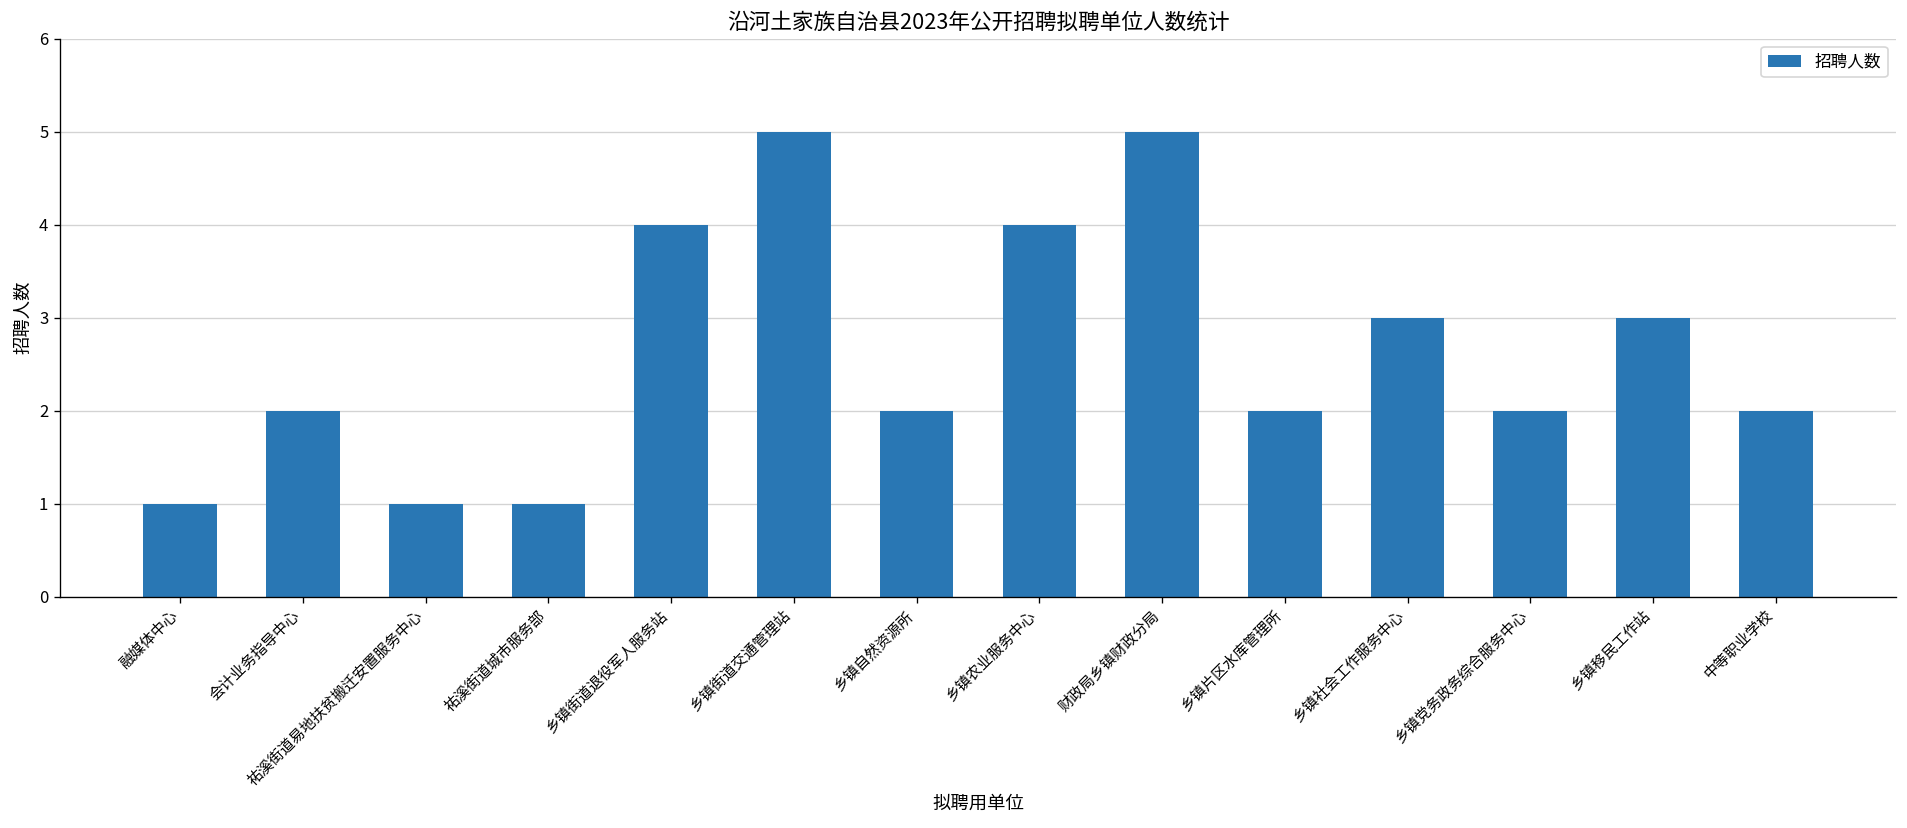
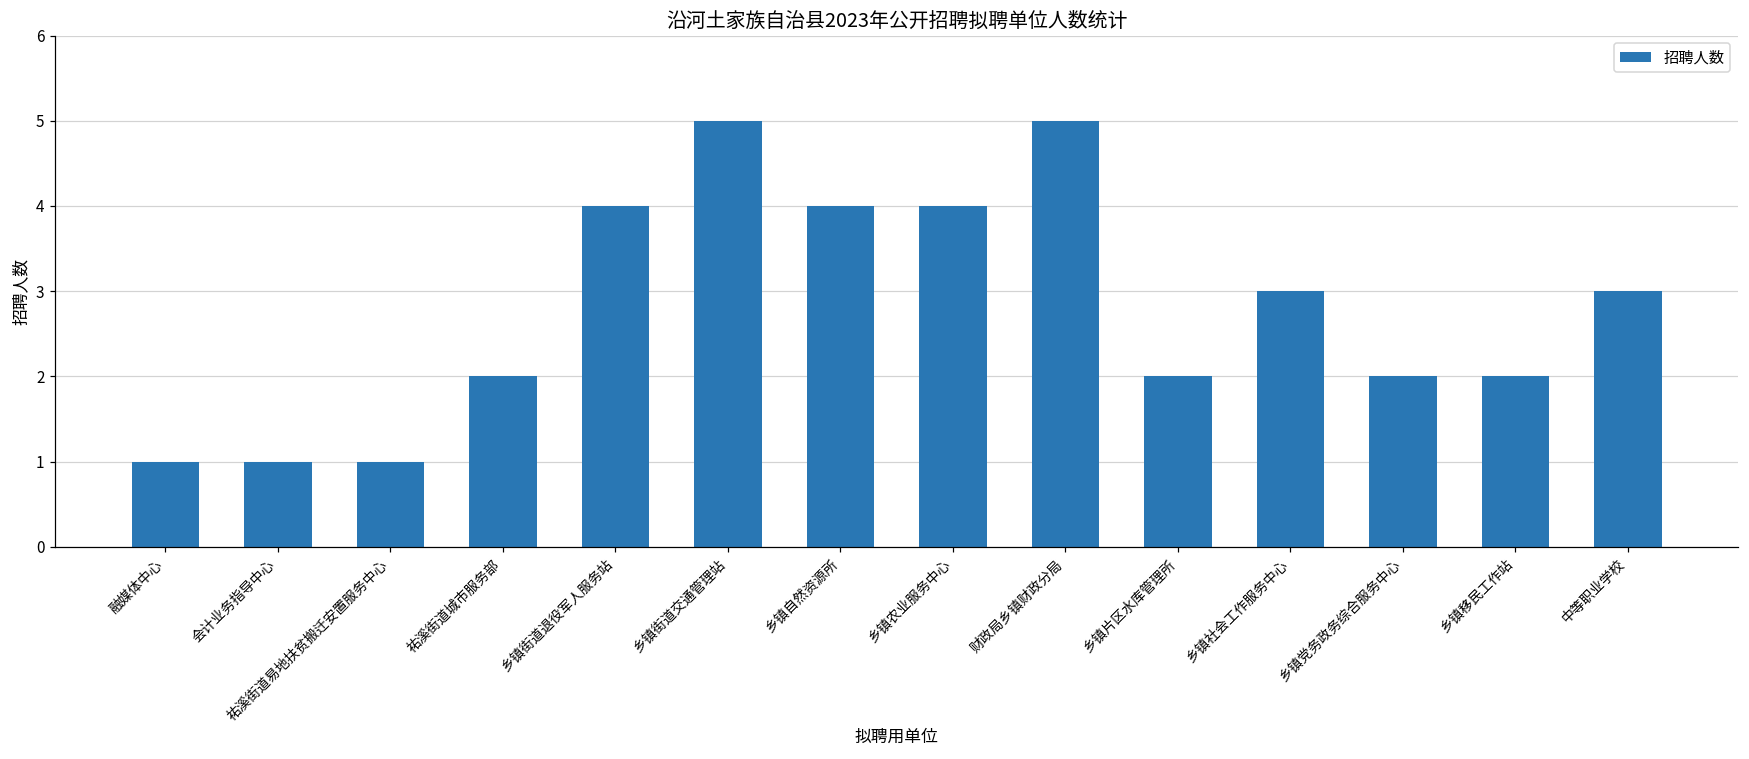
会计业务指导中心: 2 -> 1
祐溪街道城市服务部: 1 -> 2
乡镇自然资源所: 2 -> 4
乡镇移民工作站: 3 -> 2
中等职业学校: 2 -> 3
